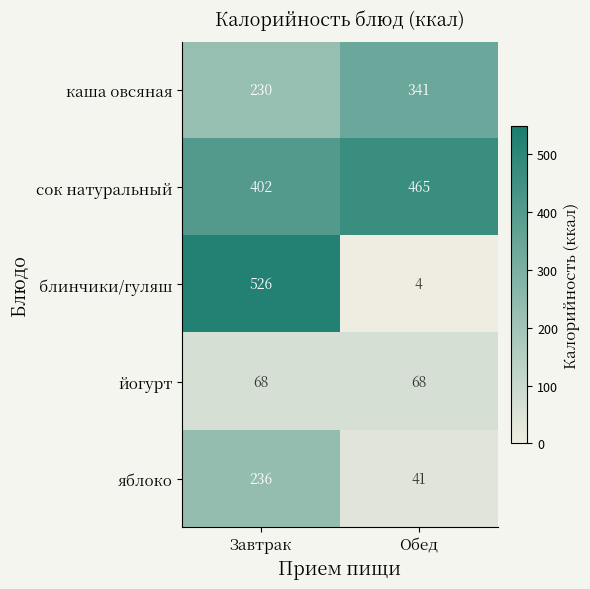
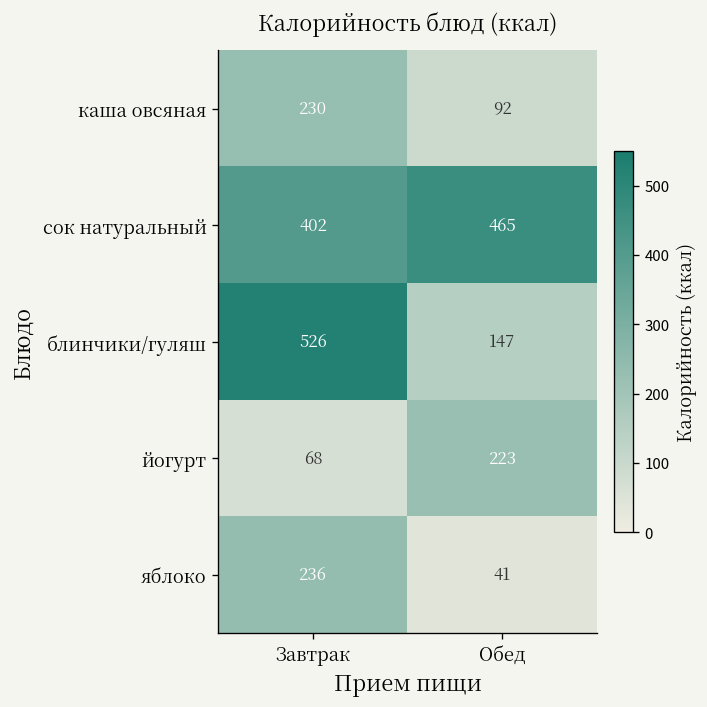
каша овсяная, Обед: 341 -> 92
блинчики/гуляш, Обед: 4 -> 147
йогурт, Обед: 68 -> 223
